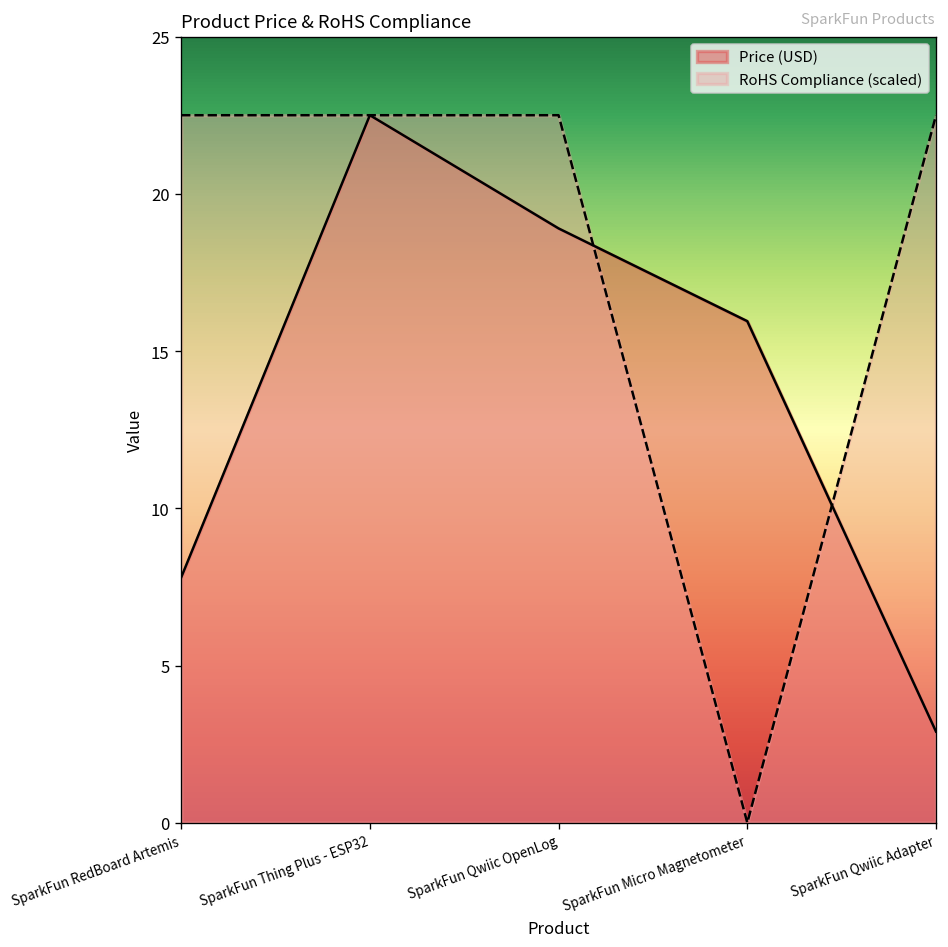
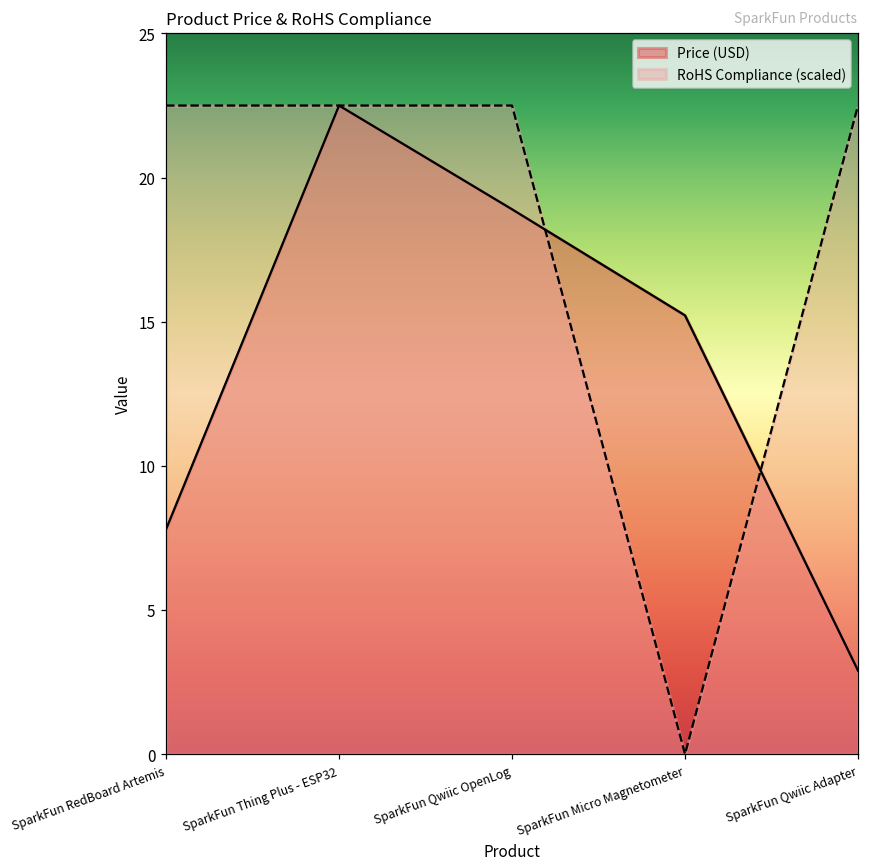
Price (USD), SparkFun Micro Magnetometer: 16.0 -> 15.2
